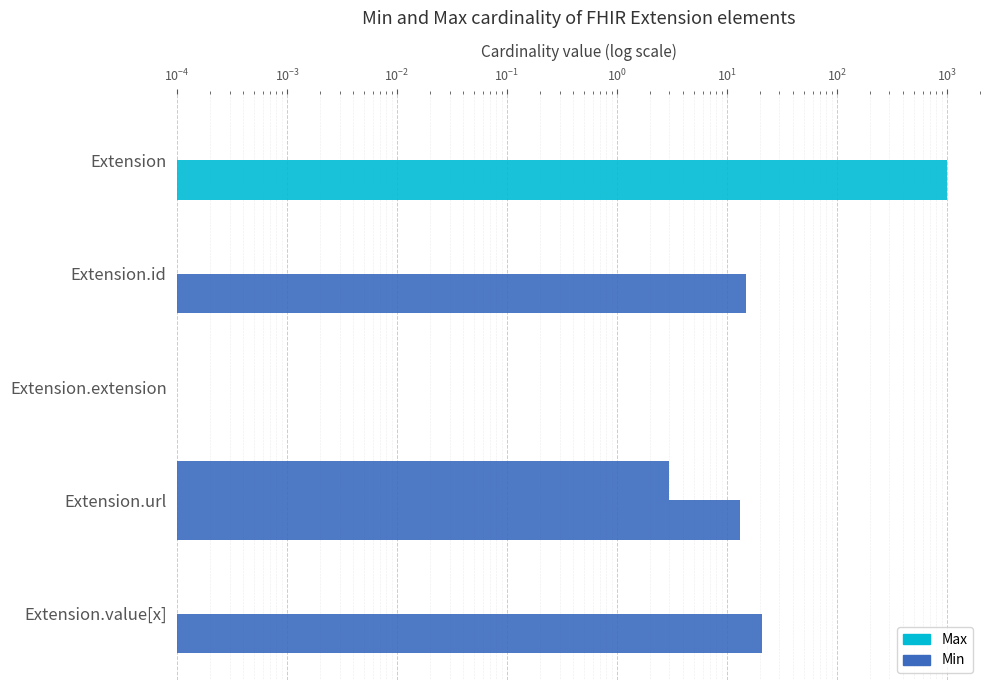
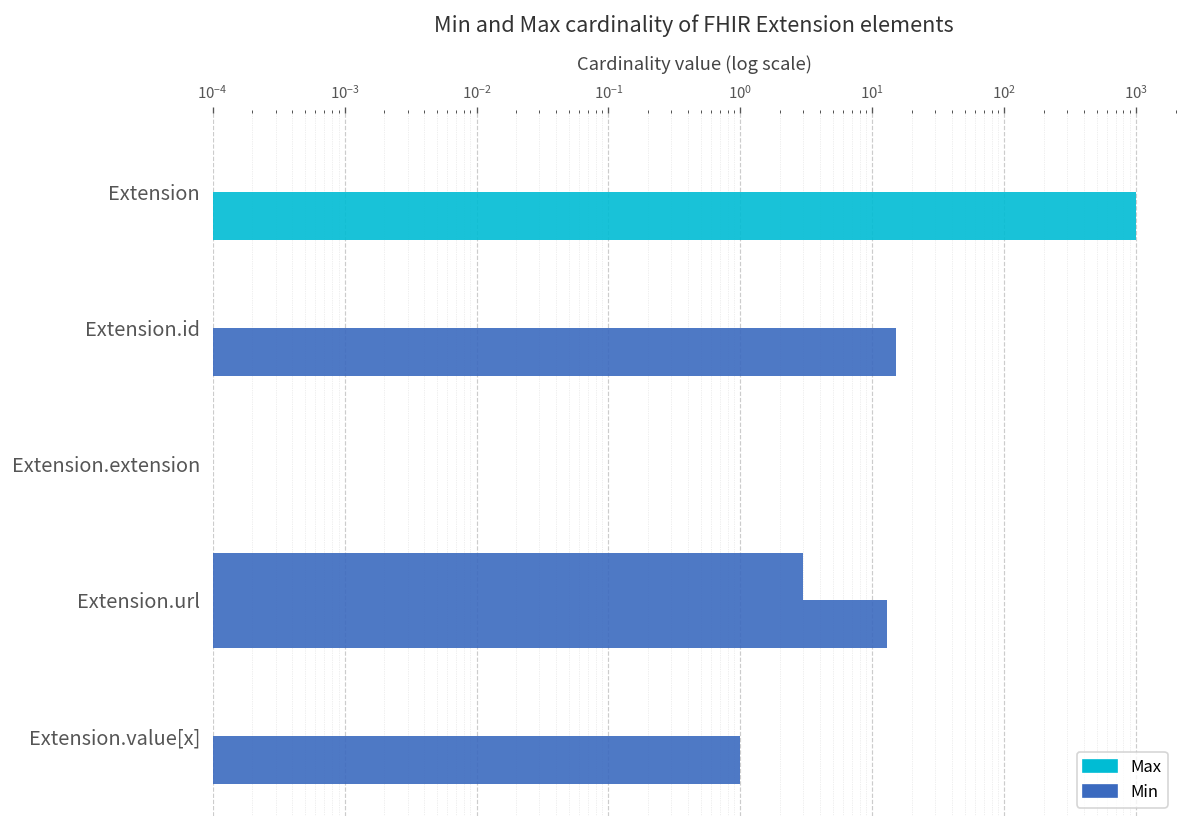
Max, Extension.value[x]: 21 -> 1
